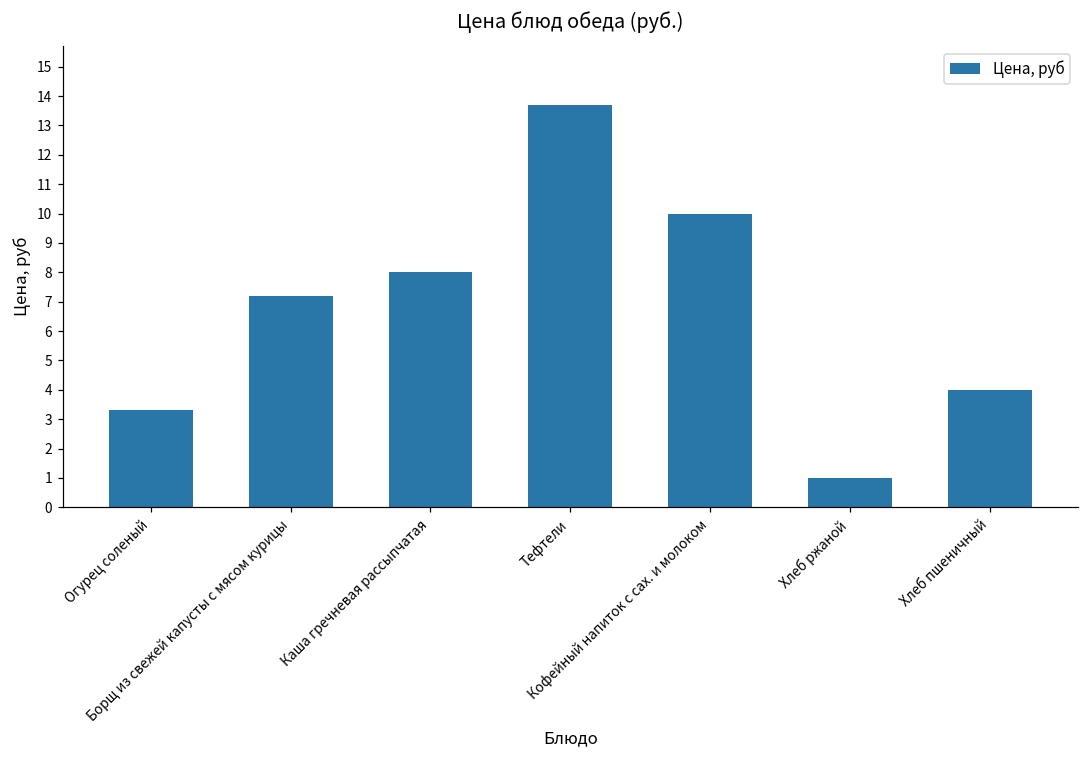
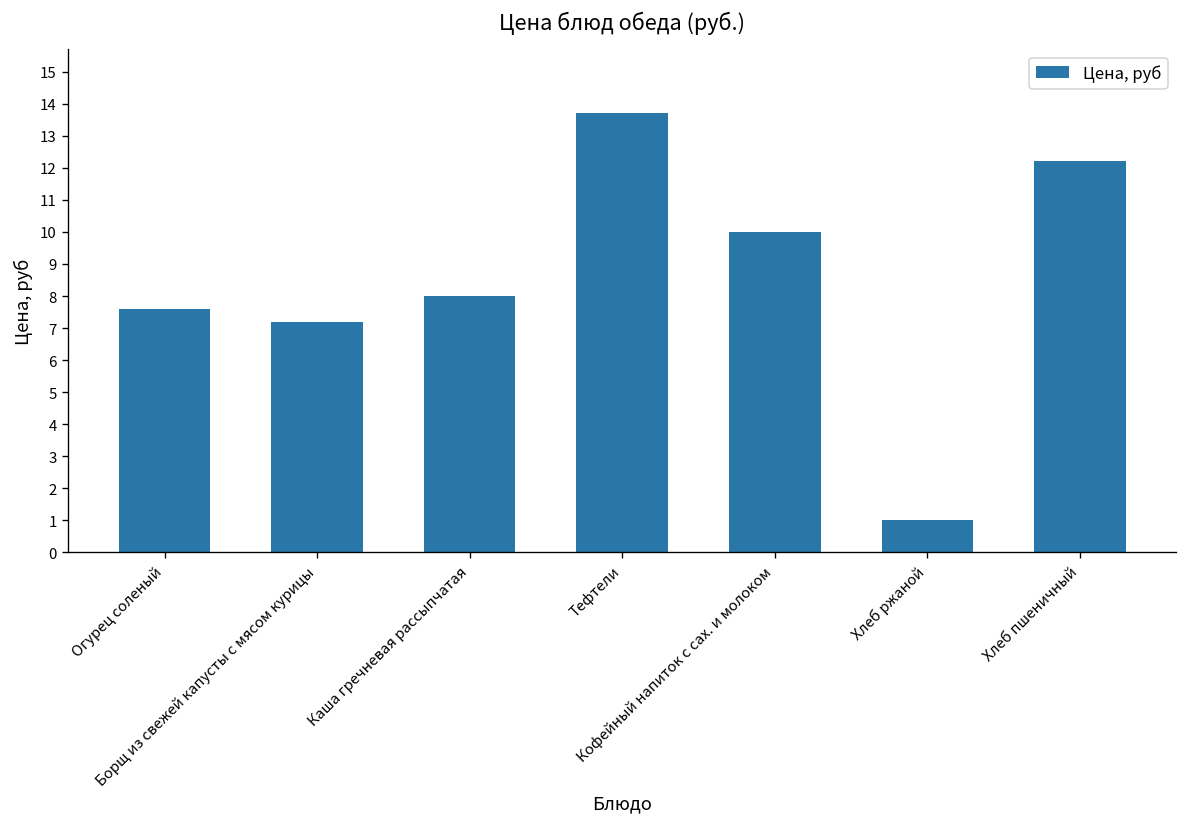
Огурец соленый: 3.3 -> 7.6
Хлеб пшеничный: 4.0 -> 12.2
